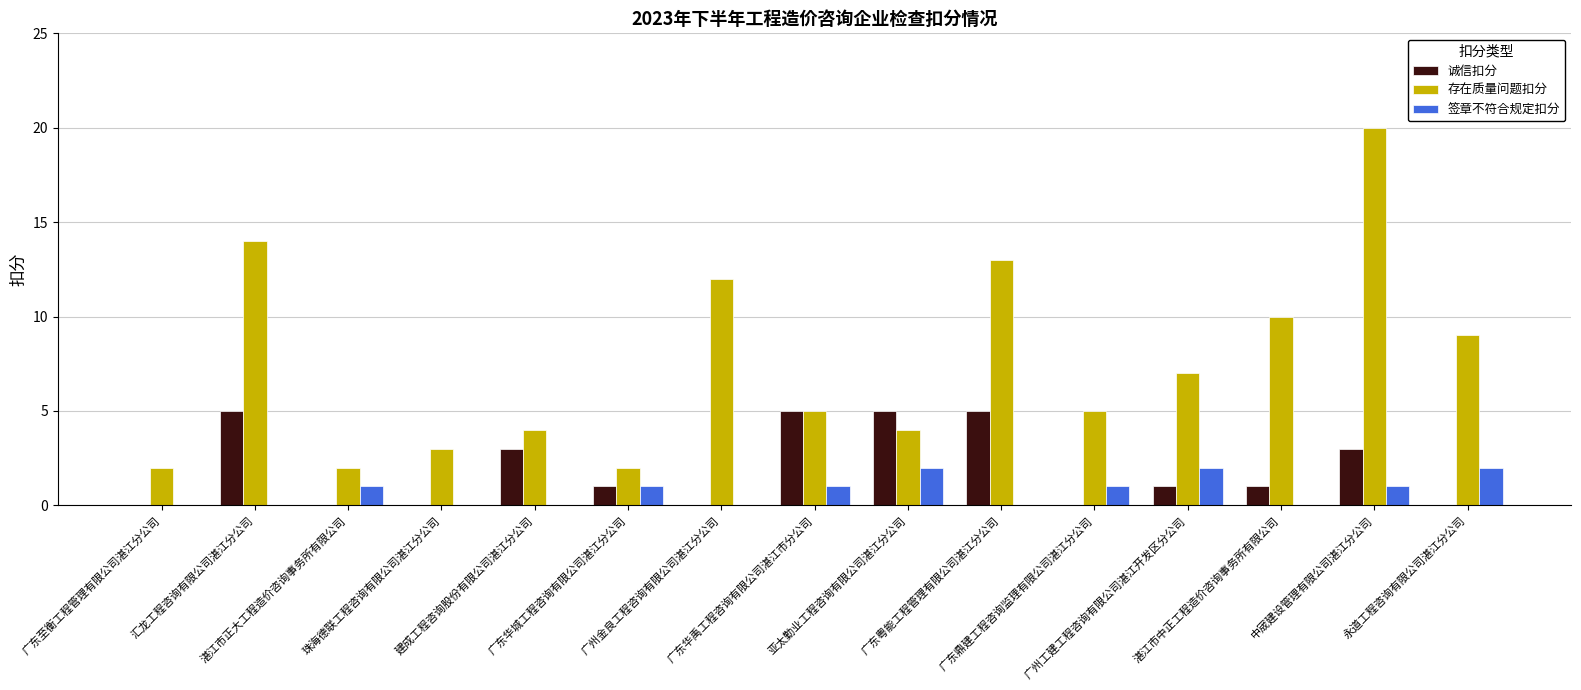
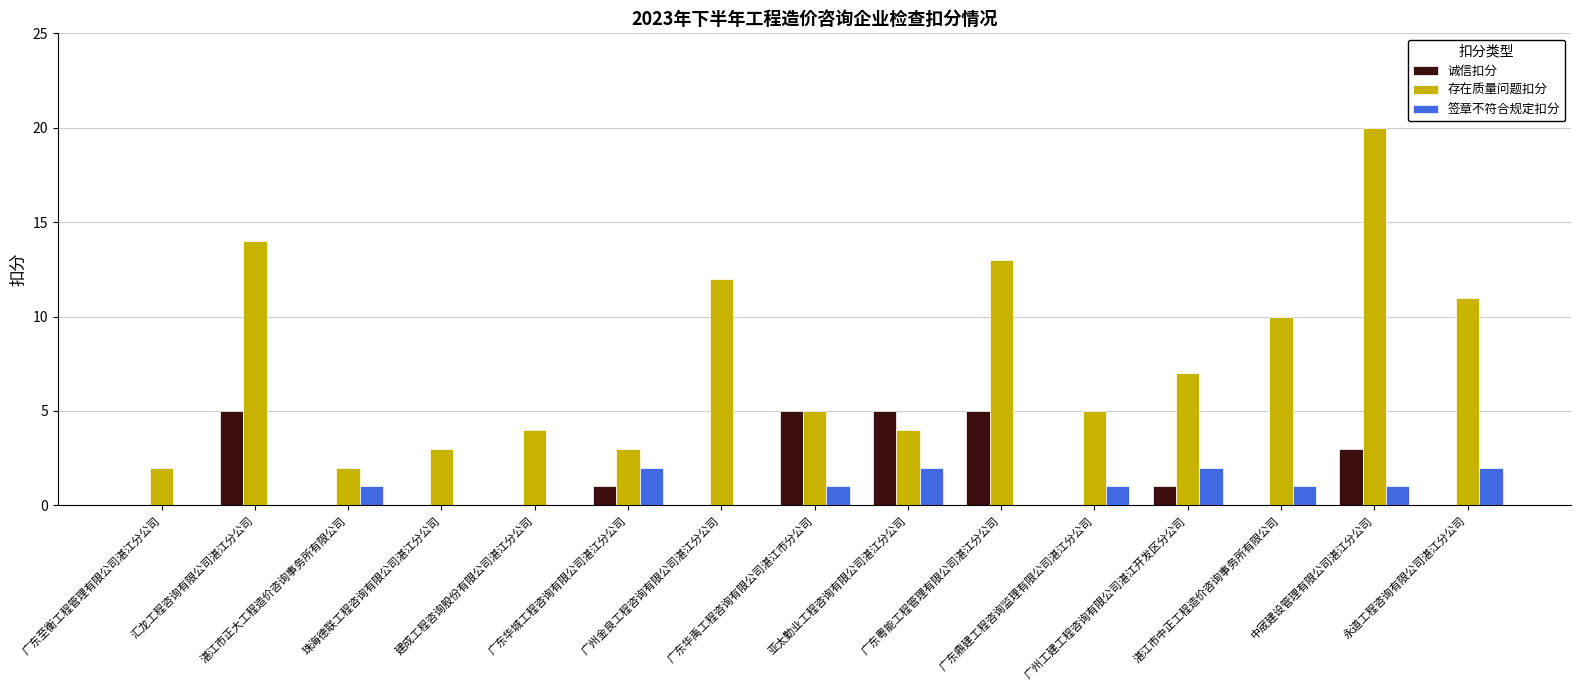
诚信扣分, 建成工程咨询股份有限公司湛江分公司: 3 -> 0
存在质量问题扣分, 广东华城工程咨询有限公司湛江分公司: 2 -> 3
签章不符合规定扣分, 广东华城工程咨询有限公司湛江分公司: 1 -> 2
诚信扣分, 湛江市中正工程造价咨询事务所有限公司: 1 -> 0
签章不符合规定扣分, 湛江市中正工程造价咨询事务所有限公司: 0 -> 1
存在质量问题扣分, 永道工程咨询有限公司湛江分公司: 9 -> 11
